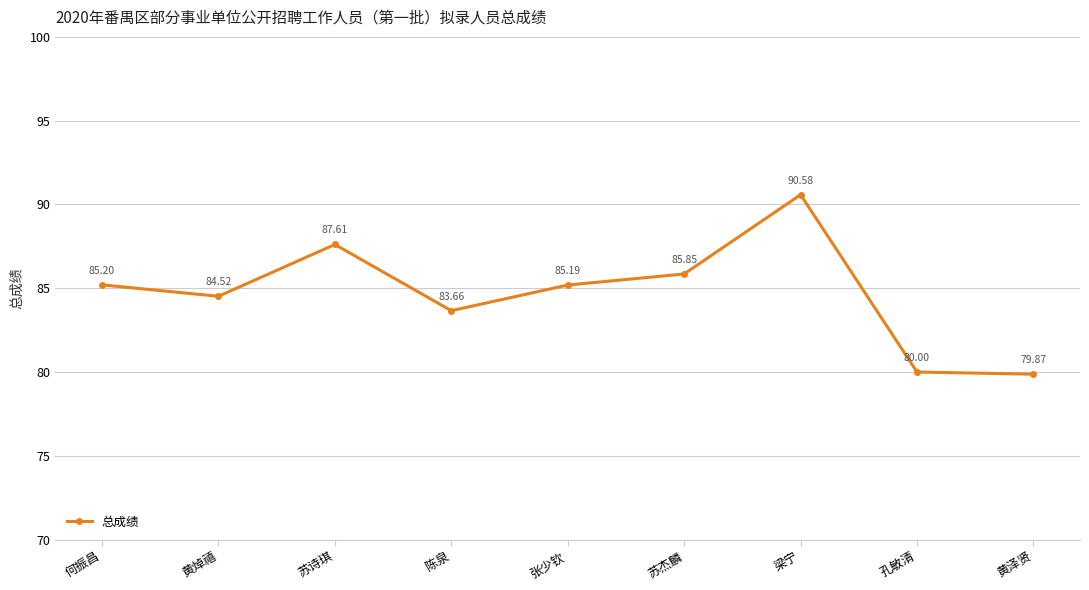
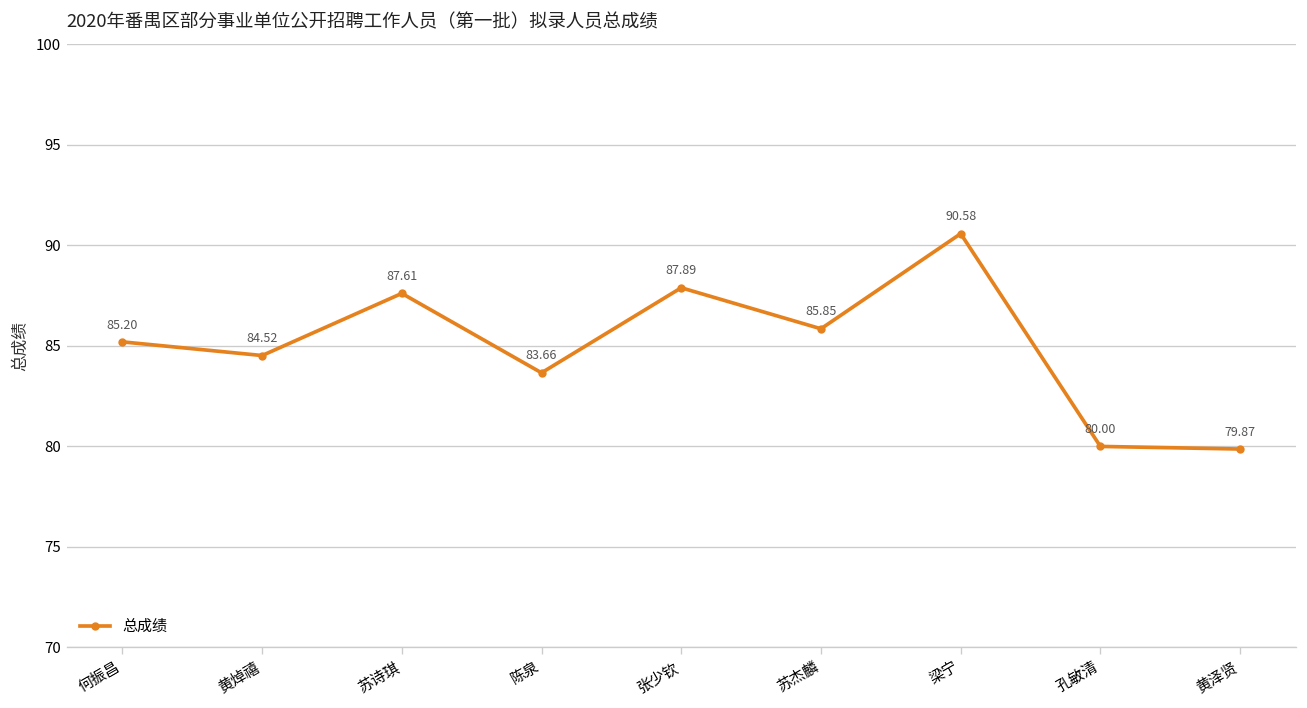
张少钦: 85.19 -> 87.89
